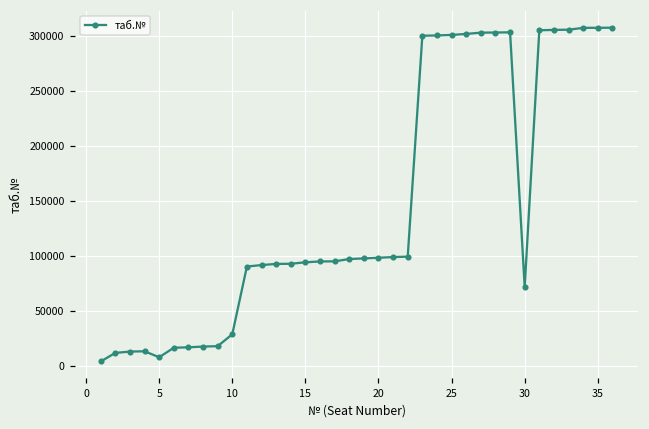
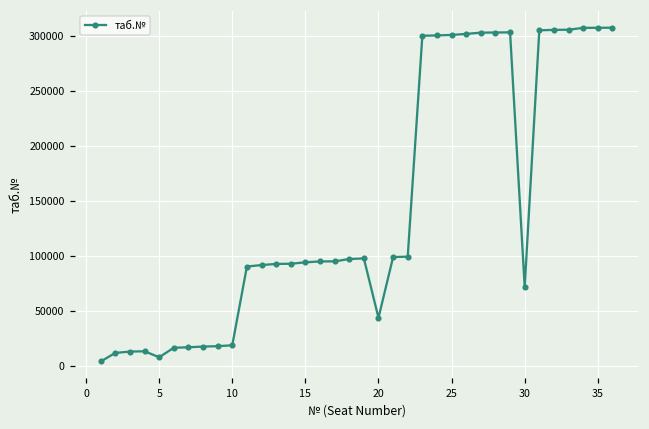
10: 30000 -> 20000
20: 100000 -> 40000
